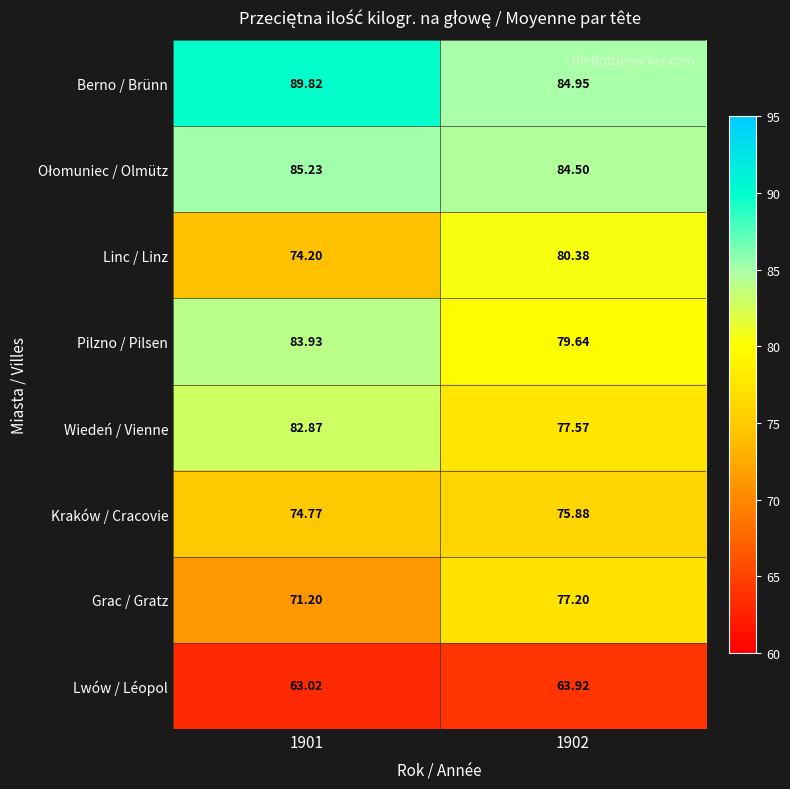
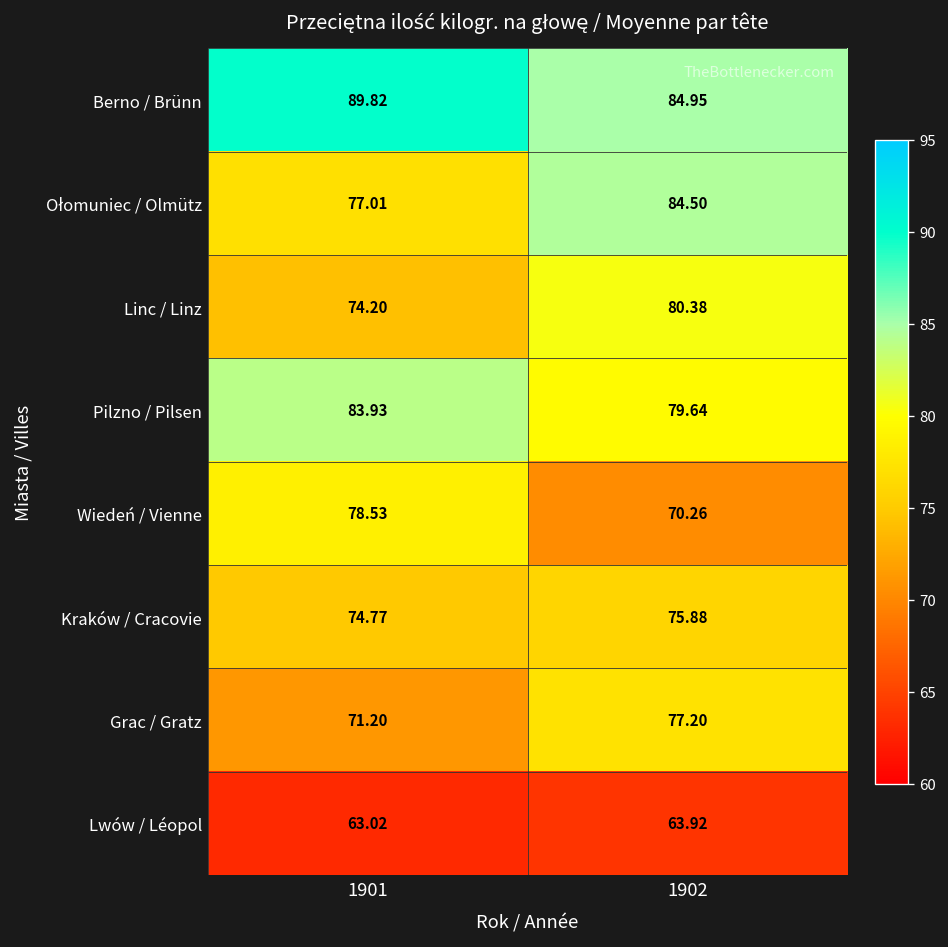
Ołomuniec / Olmütz, 1901: 85.23 -> 77.01
Wiedeń / Vienne, 1901: 82.87 -> 78.53
Wiedeń / Vienne, 1902: 77.57 -> 70.26
